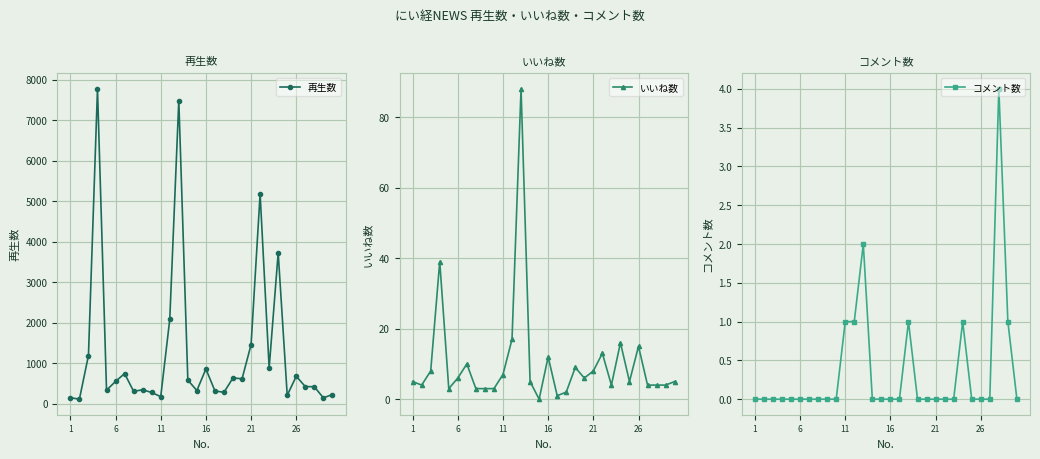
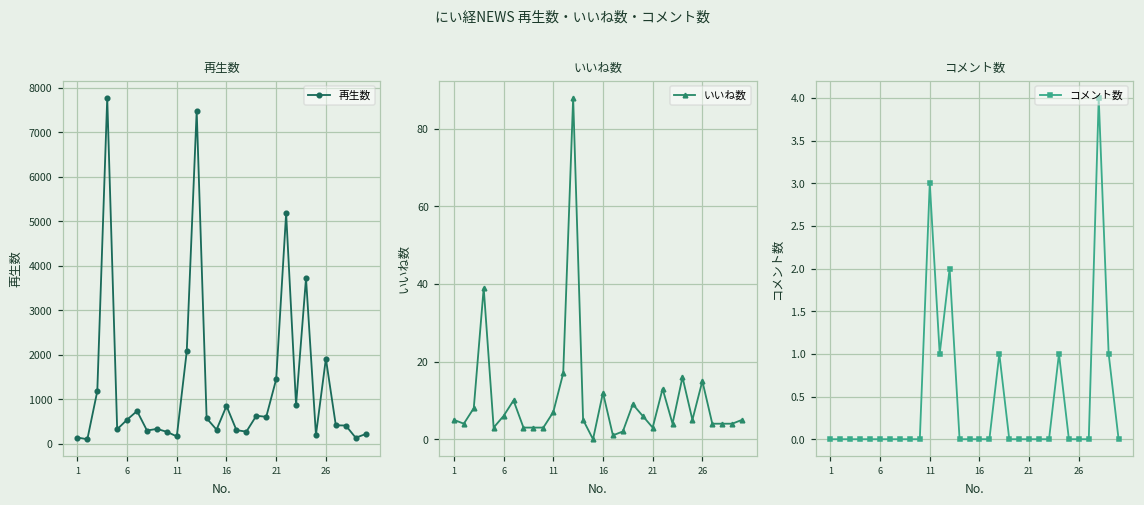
再生数, 26: 700 -> 1900
いいね数, 21: 8 -> 3
コメント数, 11: 1 -> 3
